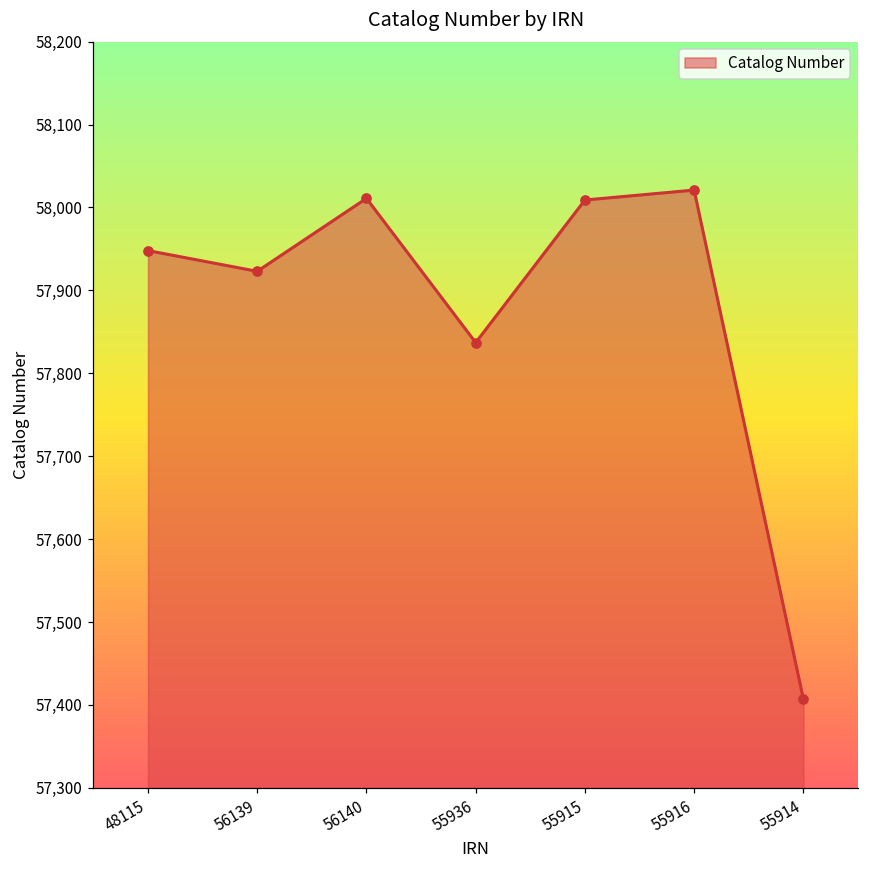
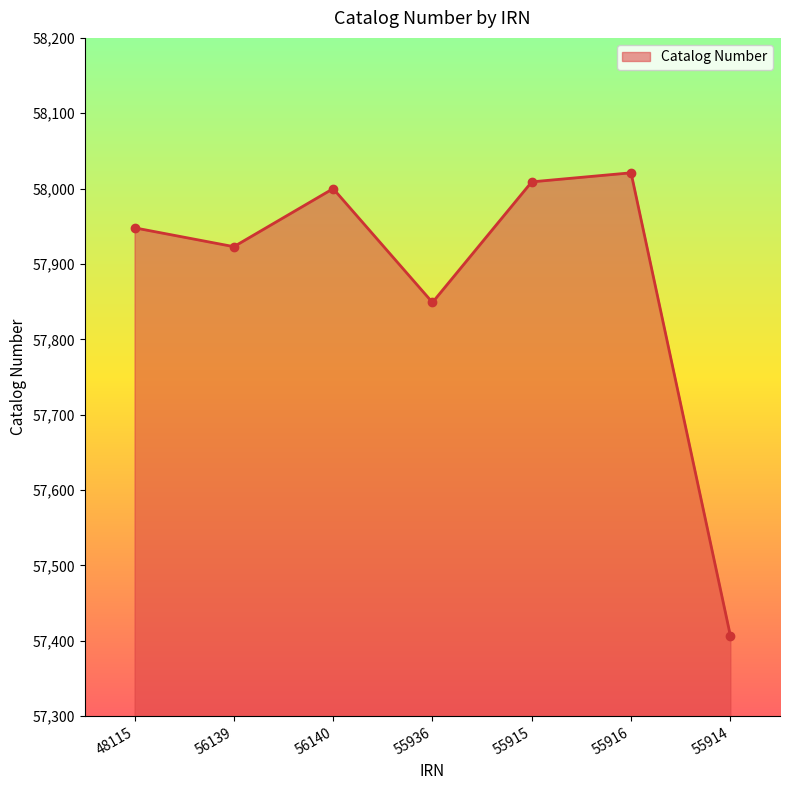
56140: 58,010 -> 58,000
55936: 57,840 -> 57,850
